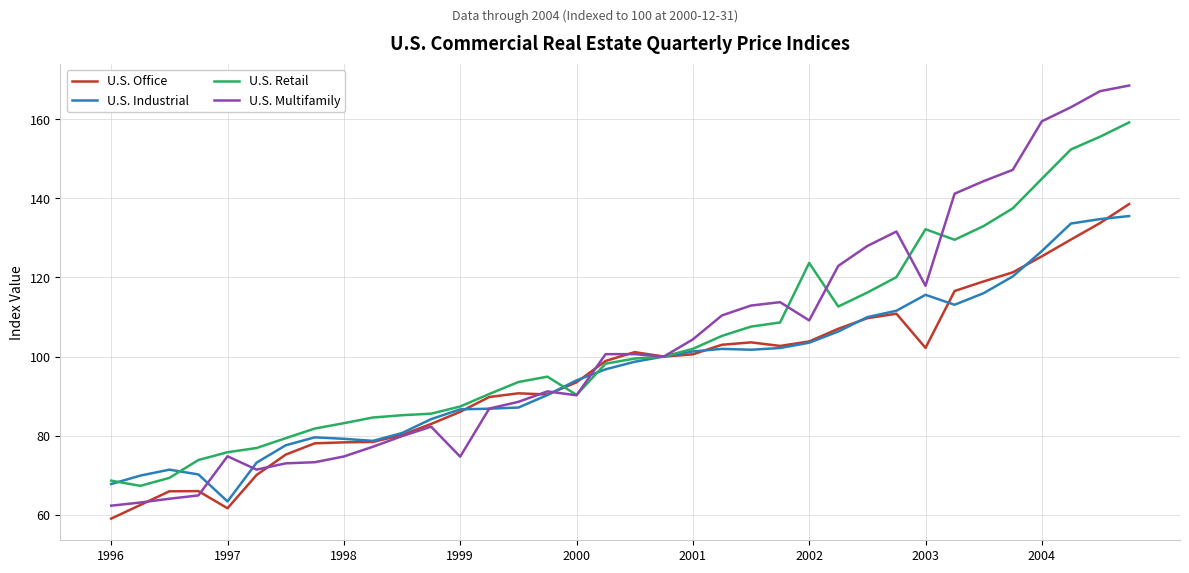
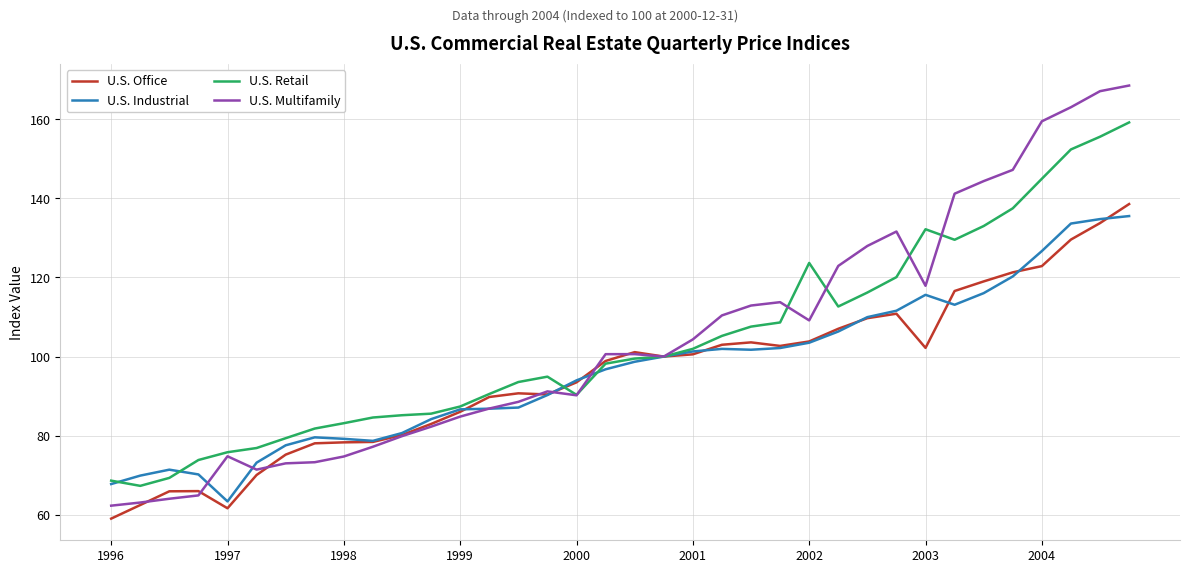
U.S. Multifamily, 1999: 75 -> 85
U.S. Office, 2004: 125 -> 123
